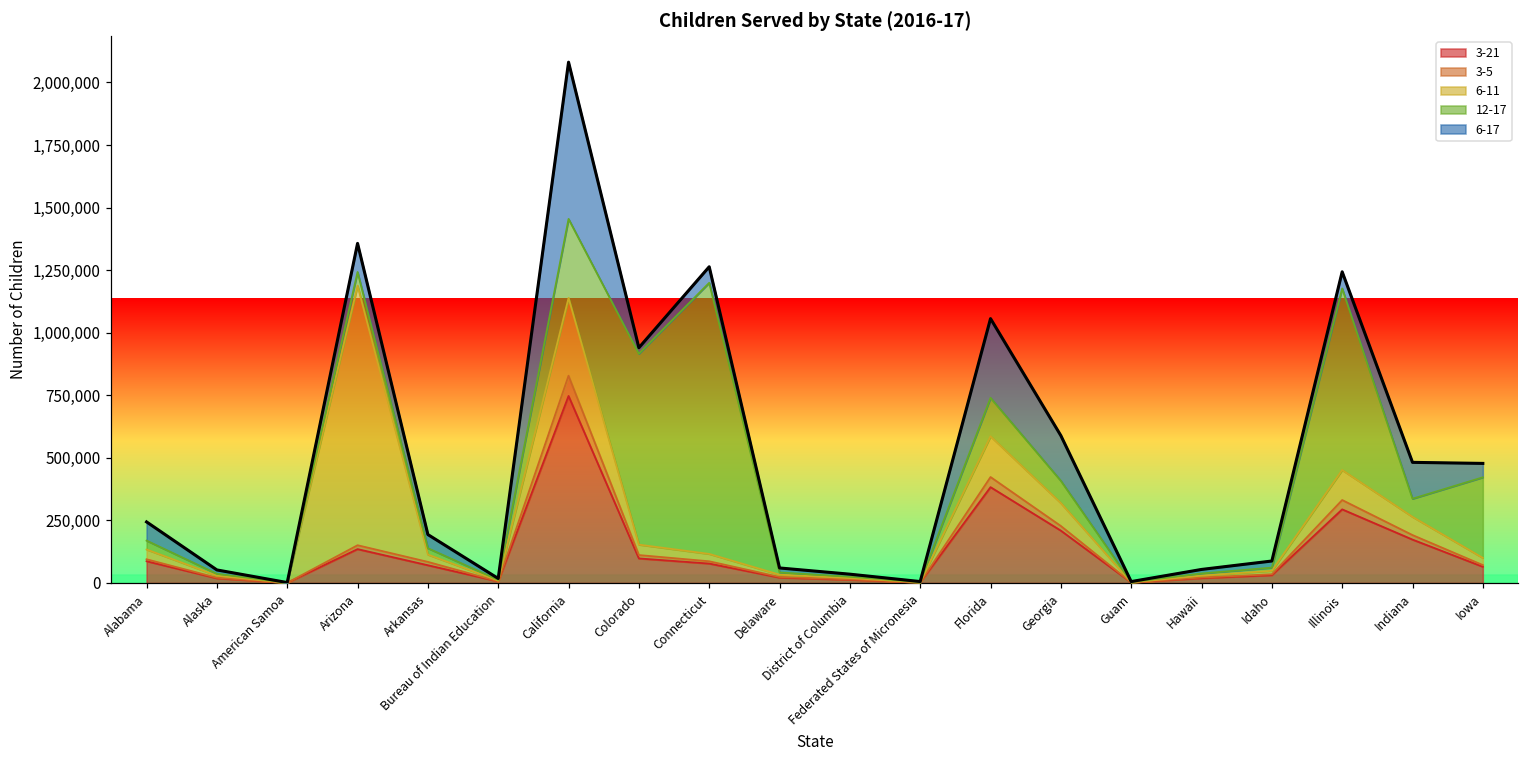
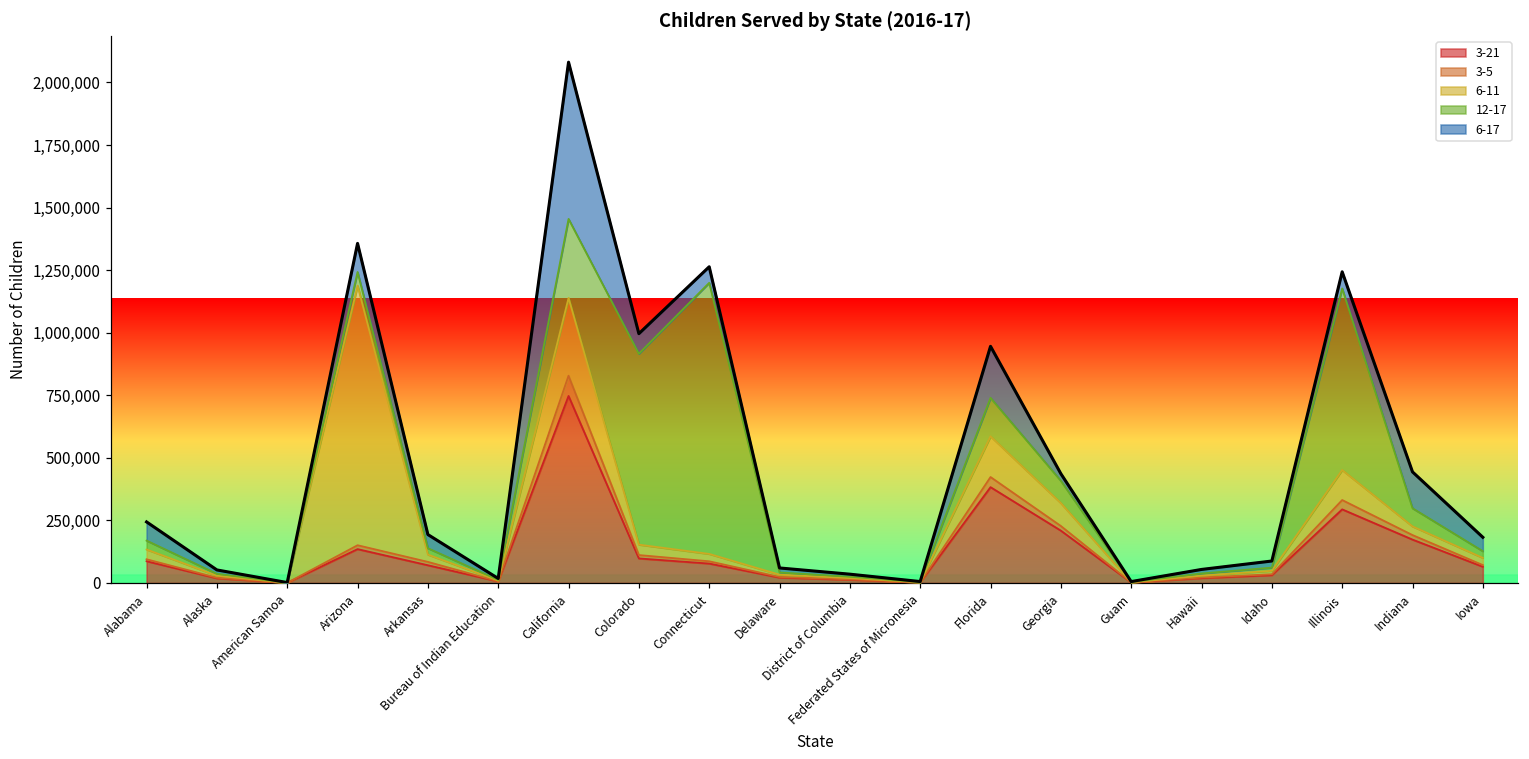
6-17, Colorado: 20,000 -> 80,000
6-17, Florida: 320,000 -> 210,000
6-17, Georgia: 180,000 -> 30,000
6-11, Indiana: 70,000 -> 30,000
12-17, Iowa: 320,000 -> 30,000
